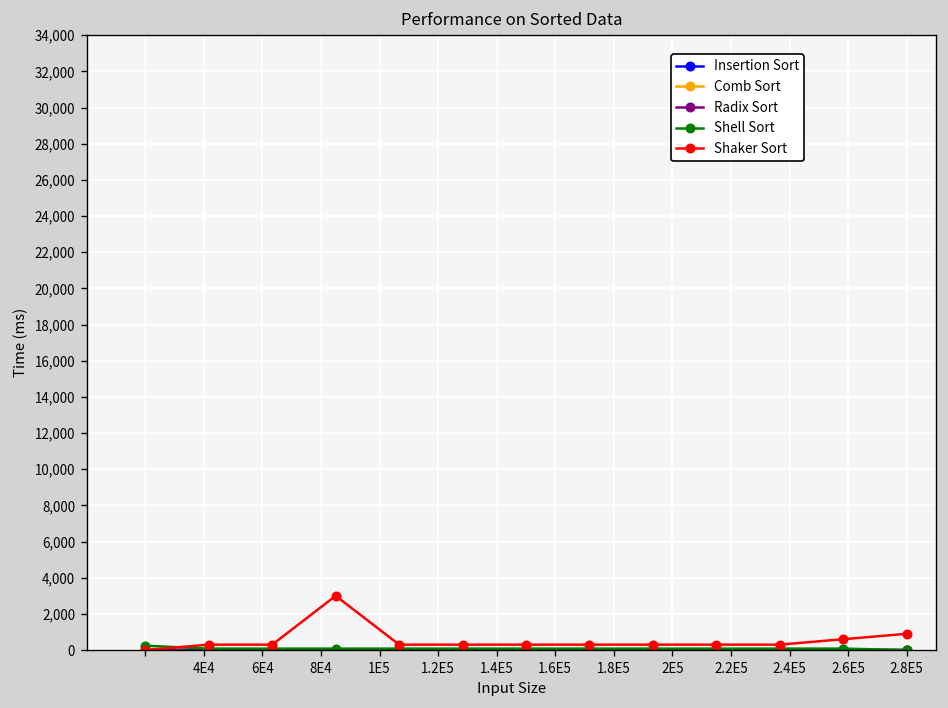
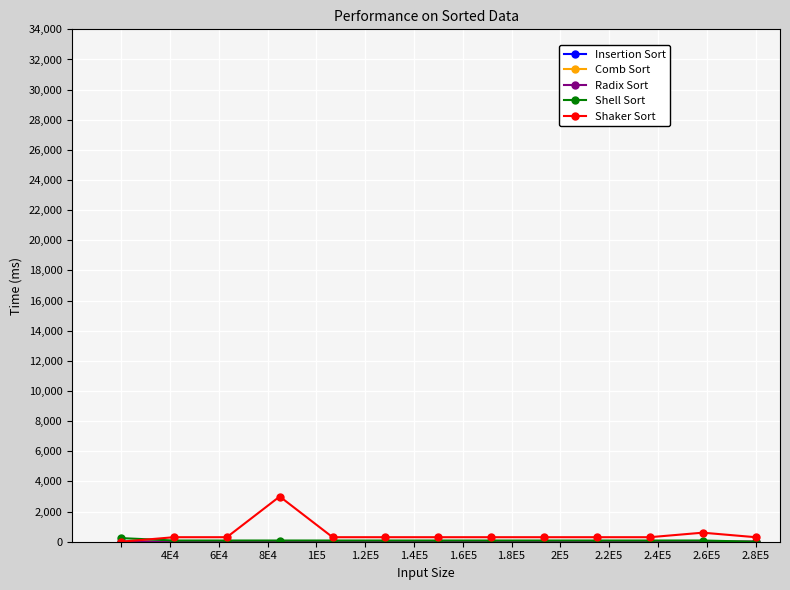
Shaker Sort, 2.8E5: 900 -> 300
